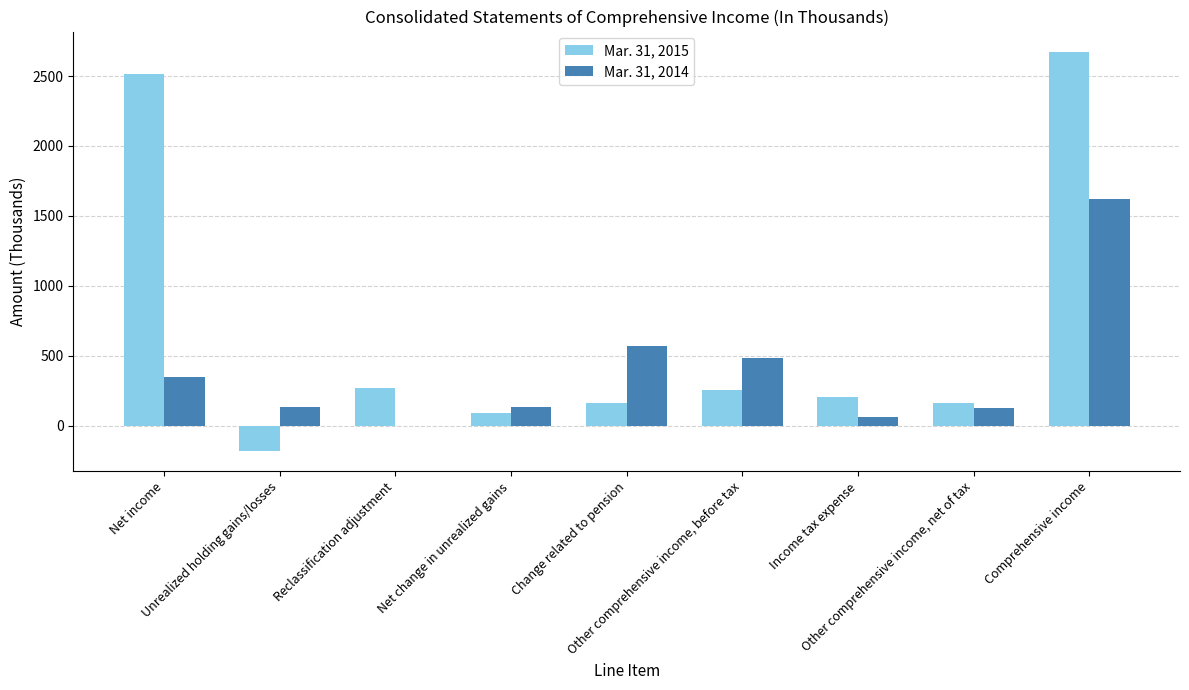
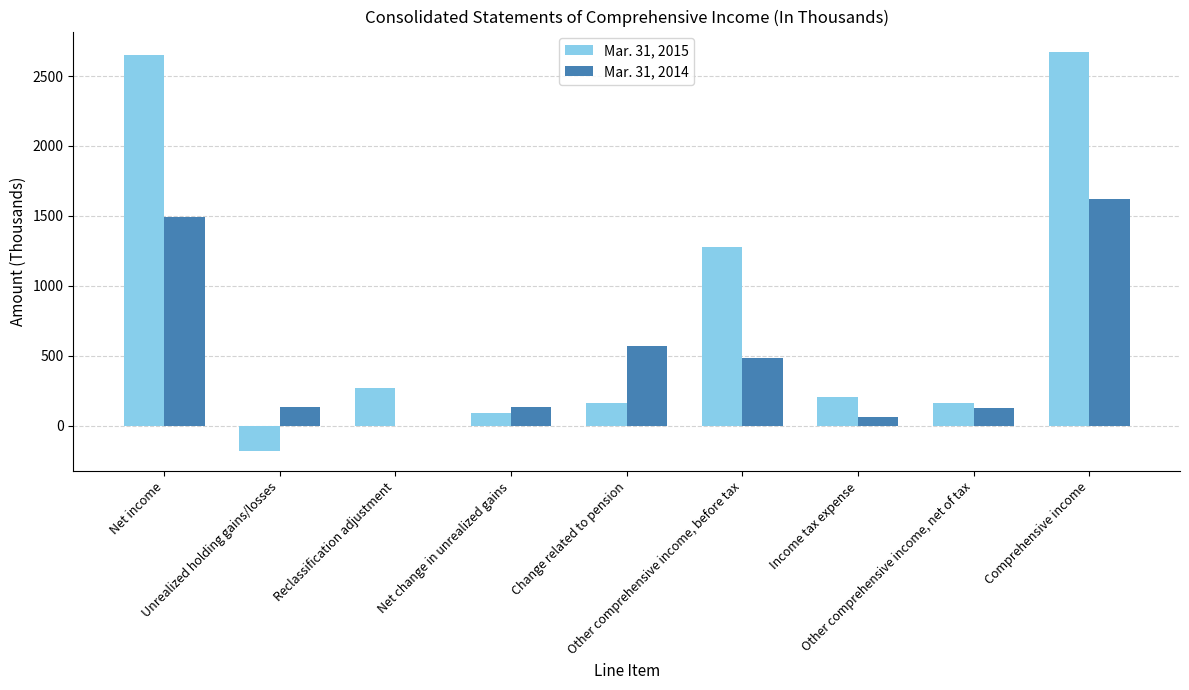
Mar. 31, 2015, Net income: 2510 -> 2650
Mar. 31, 2014, Net income: 350 -> 1490
Mar. 31, 2015, Other comprehensive income, before tax: 250 -> 1280
